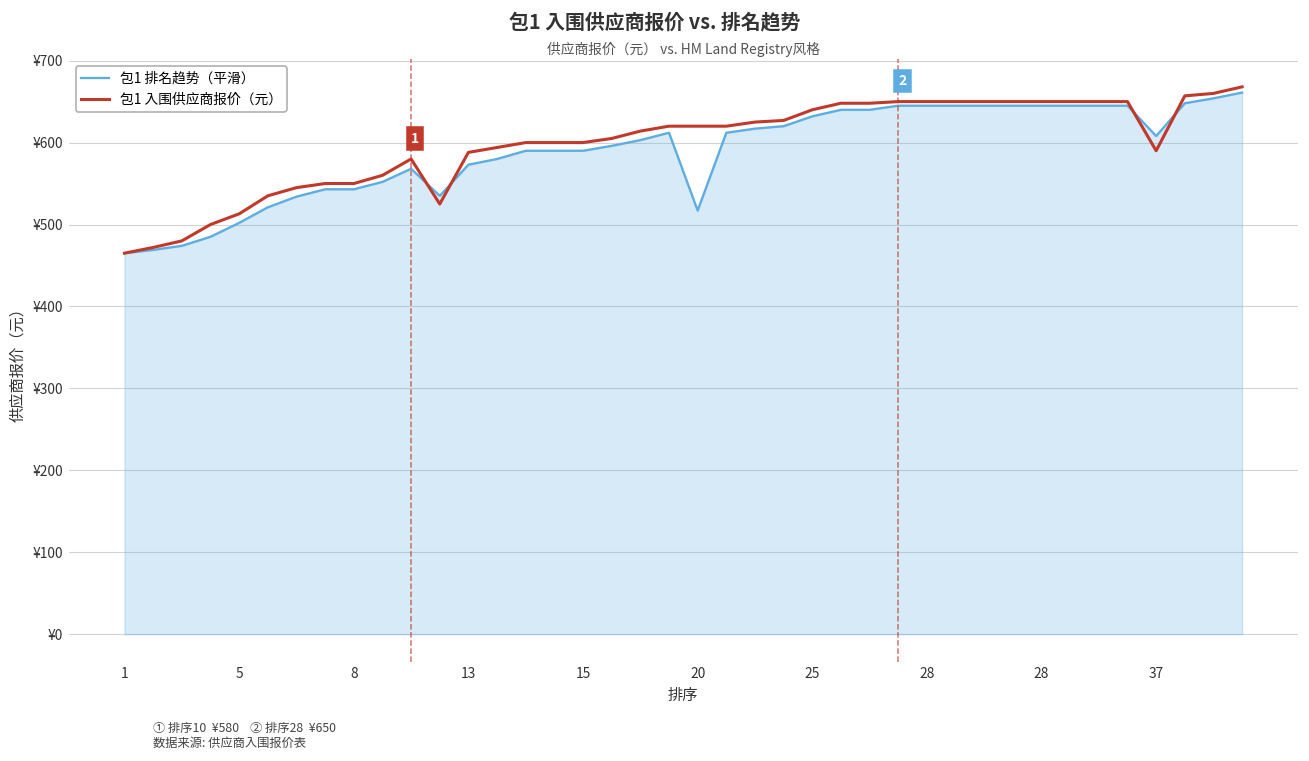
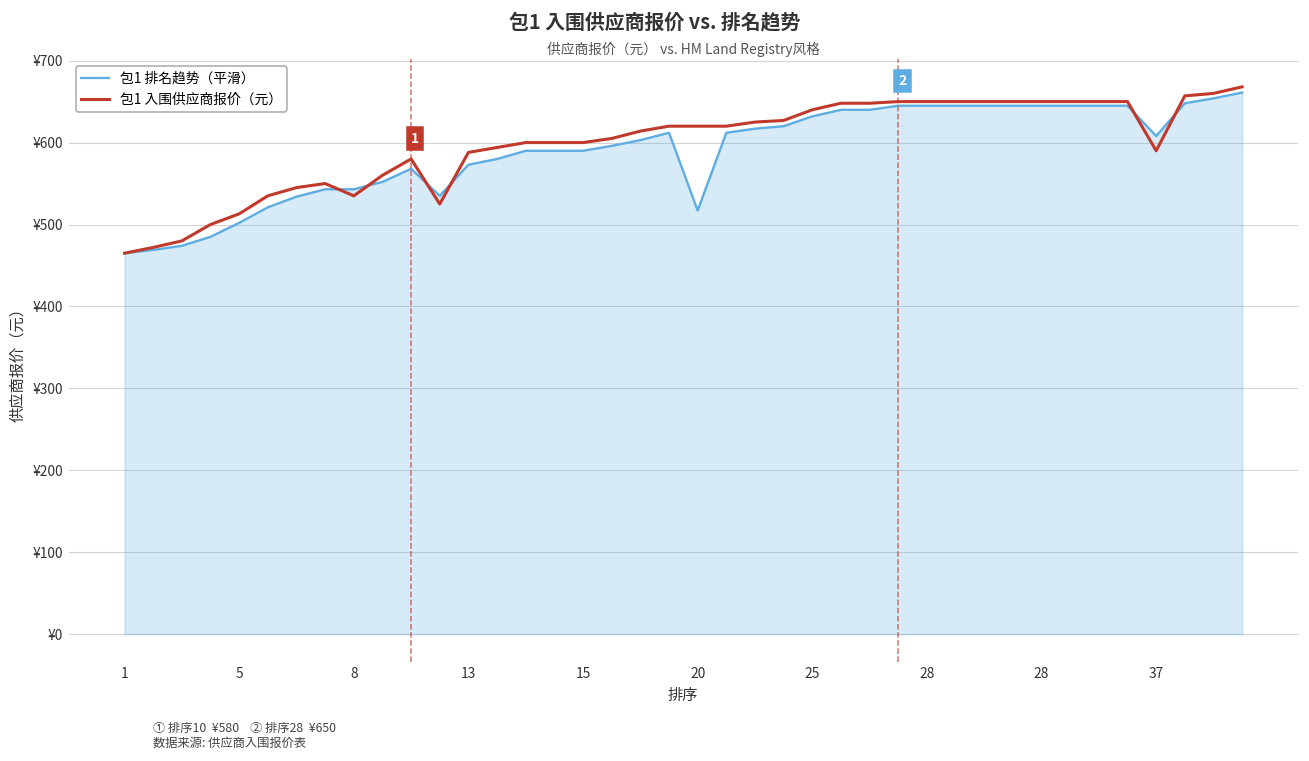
包1 入围供应商报价（元）, 8: ¥550 -> ¥540
